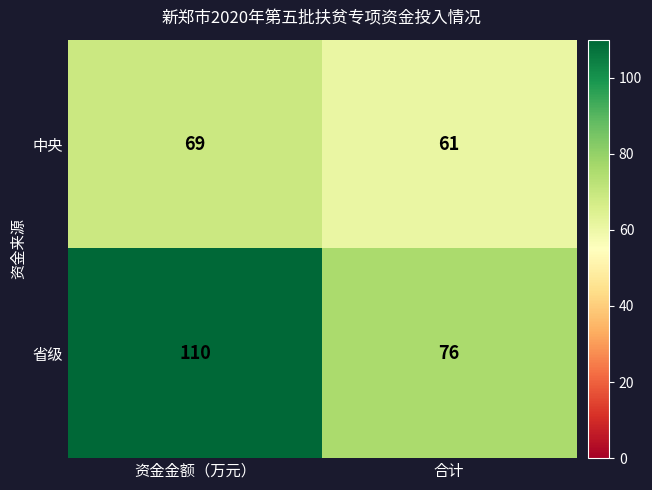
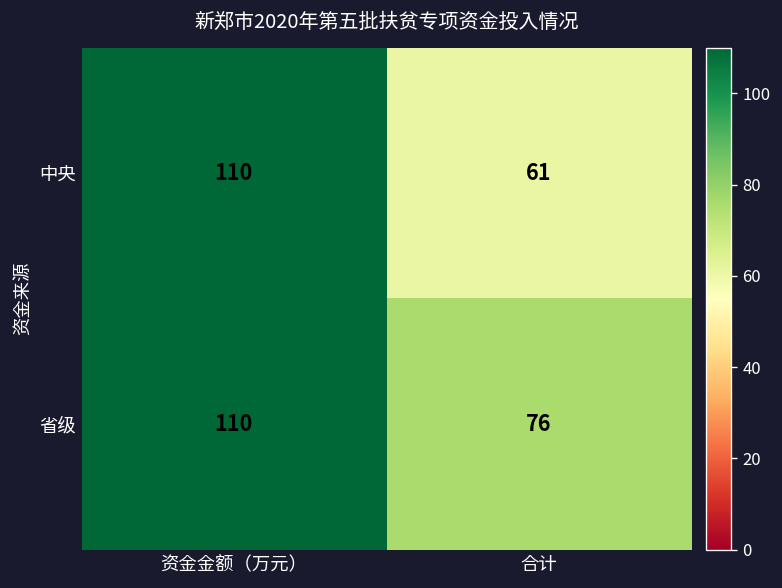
中央, 资金金额（万元）: 69 -> 110
